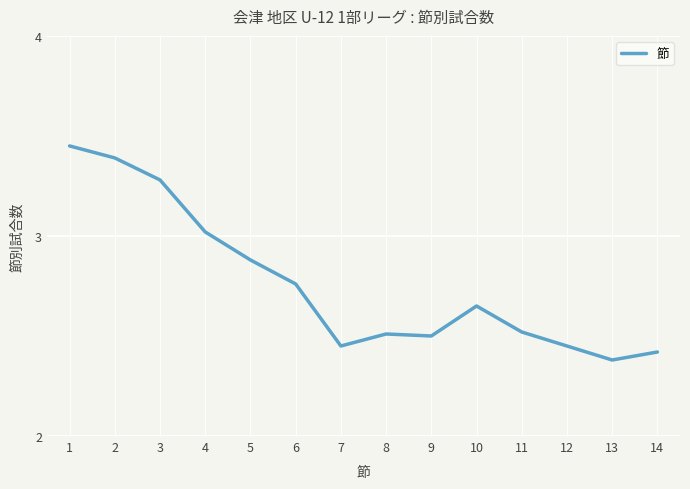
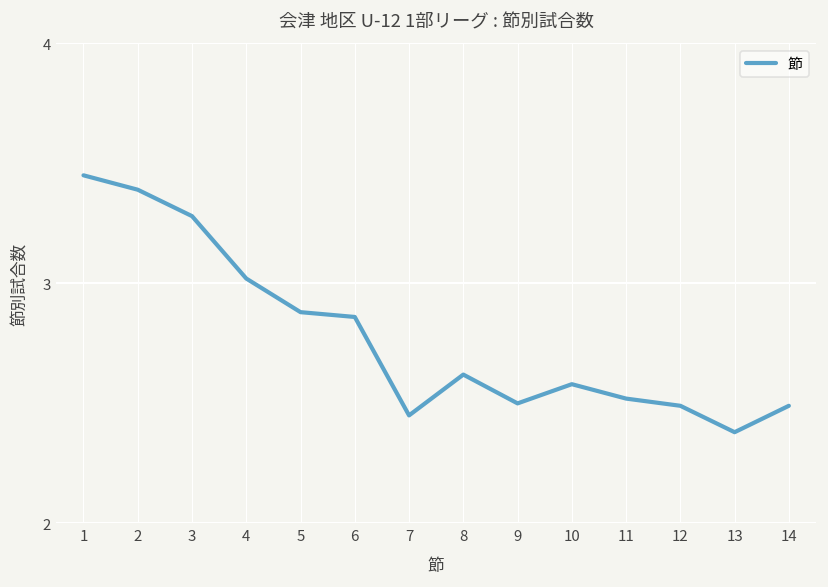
6: 2.76 -> 2.86
8: 2.51 -> 2.62
10: 2.65 -> 2.58
12: 2.45 -> 2.49
14: 2.42 -> 2.49
